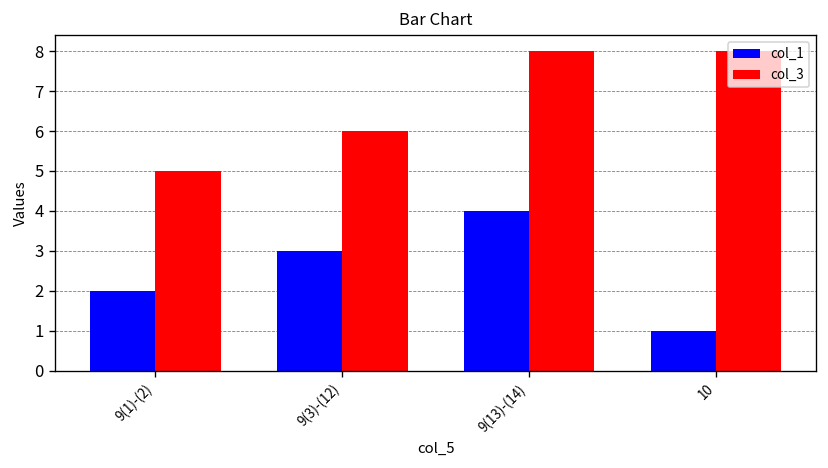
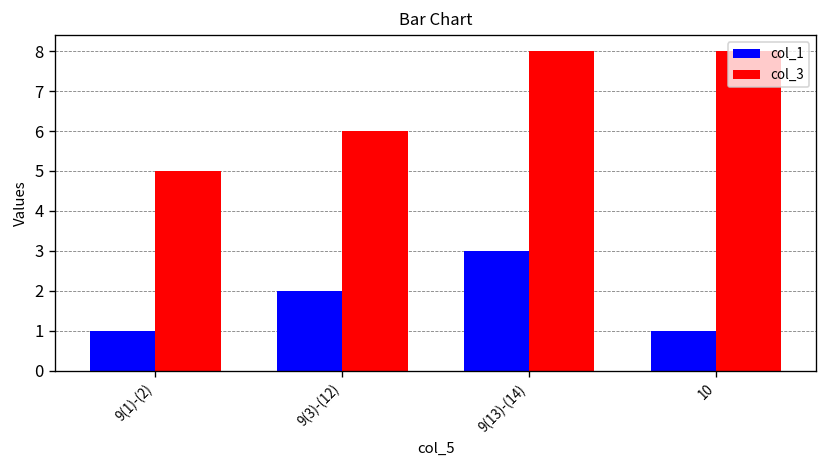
col_1, 9(1)-(2): 2 -> 1
col_1, 9(3)-(12): 3 -> 2
col_1, 9(13)-(14): 4 -> 3
